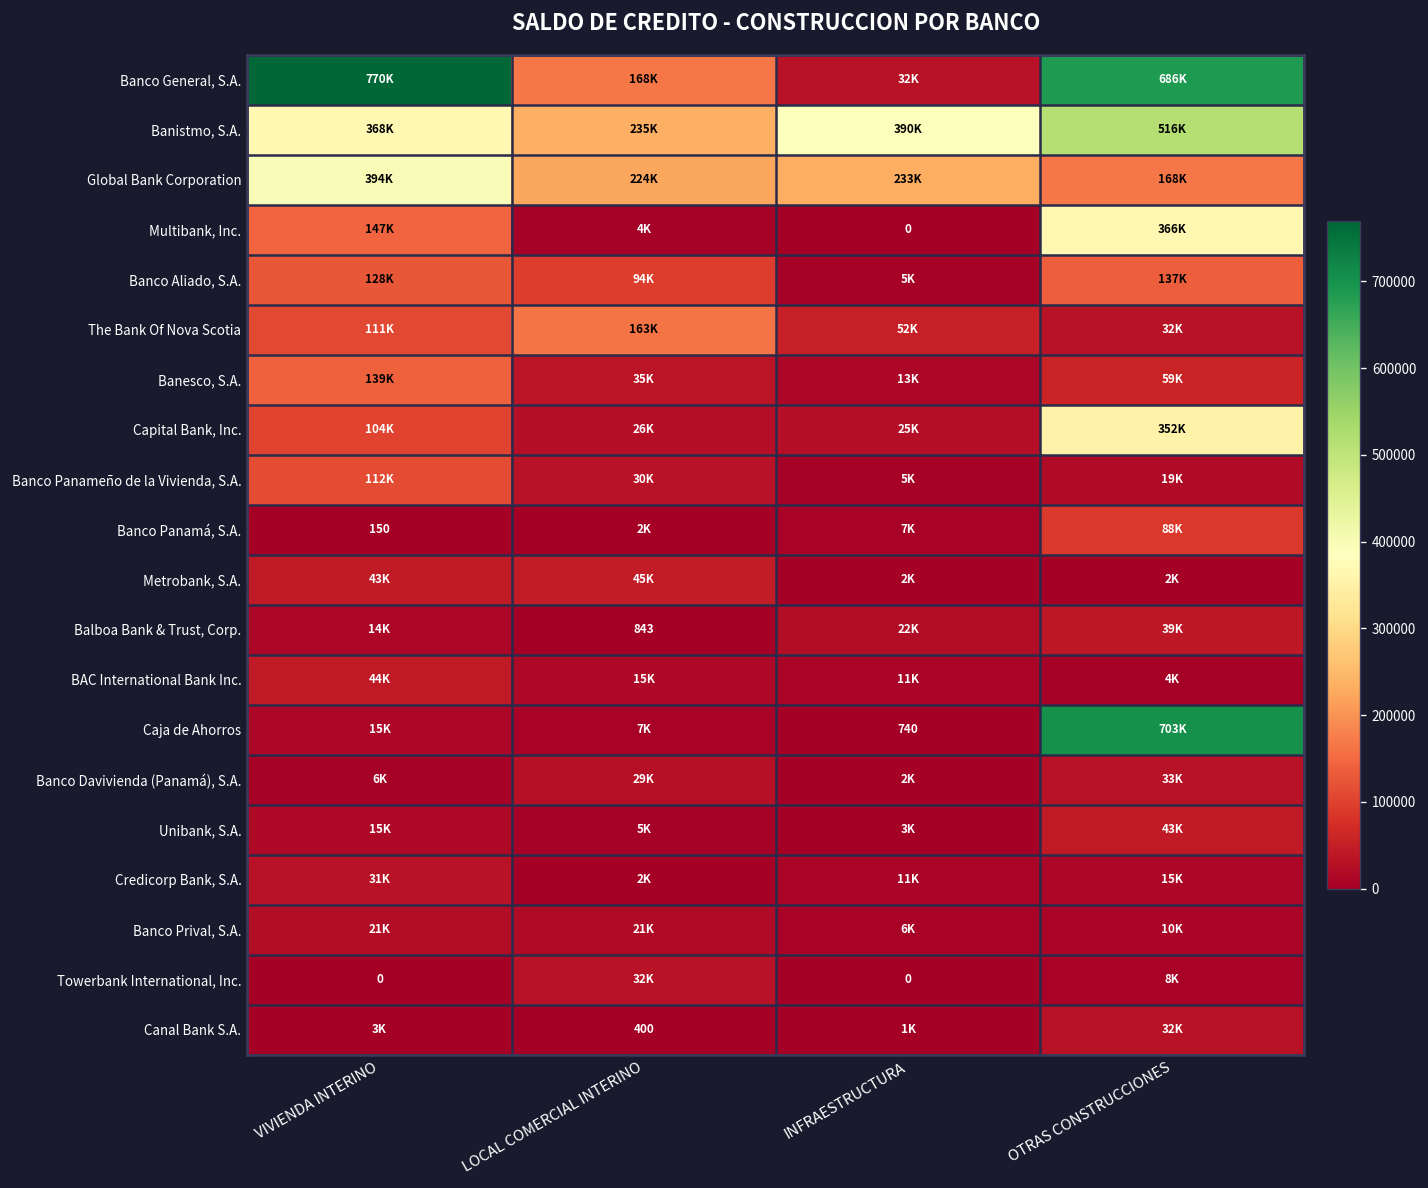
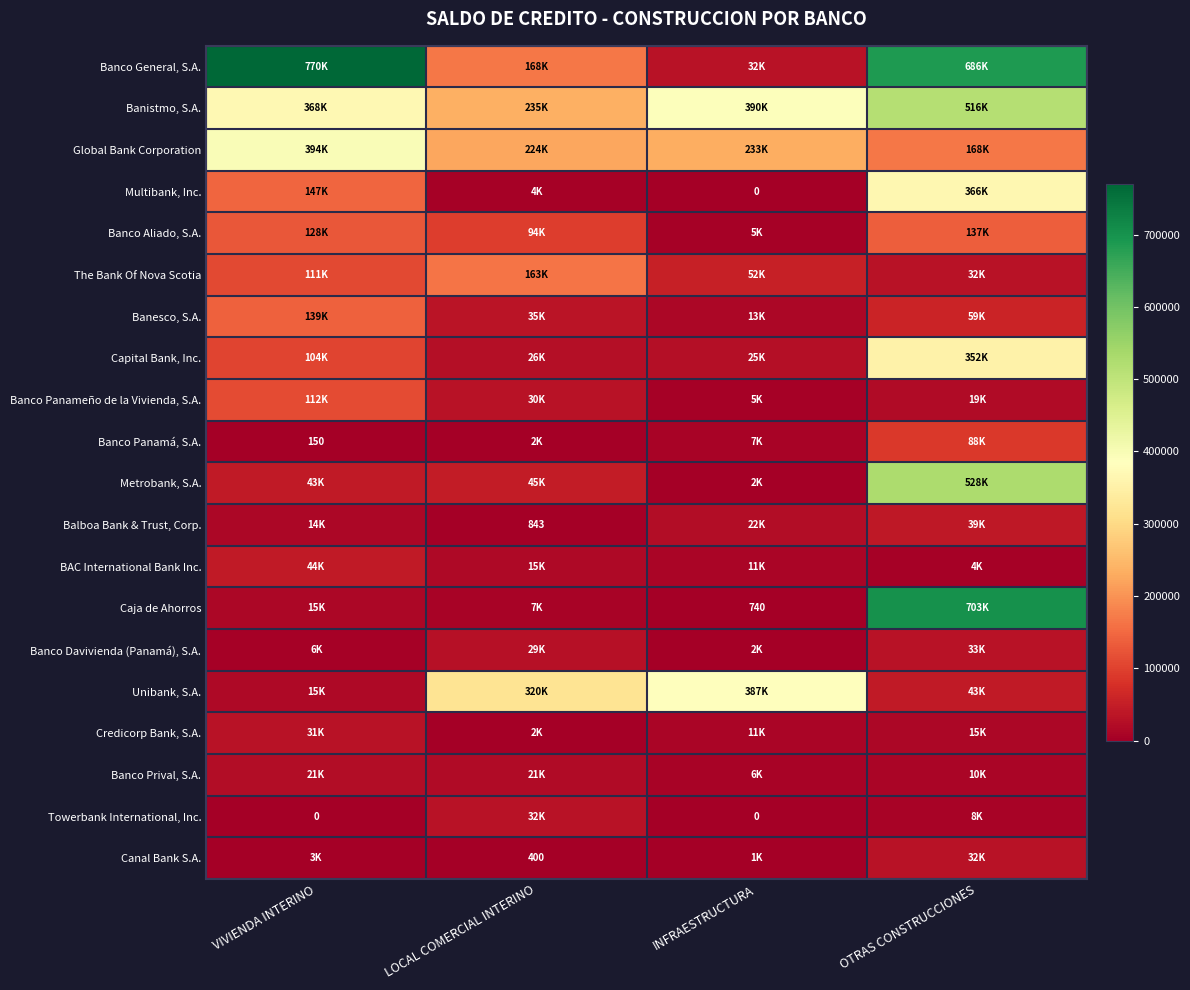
Metrobank, S.A., OTRAS CONSTRUCCIONES: 2K -> 528K
Unibank, S.A., LOCAL COMERCIAL INTERINO: 5K -> 320K
Unibank, S.A., INFRAESTRUCTURA: 3K -> 387K
